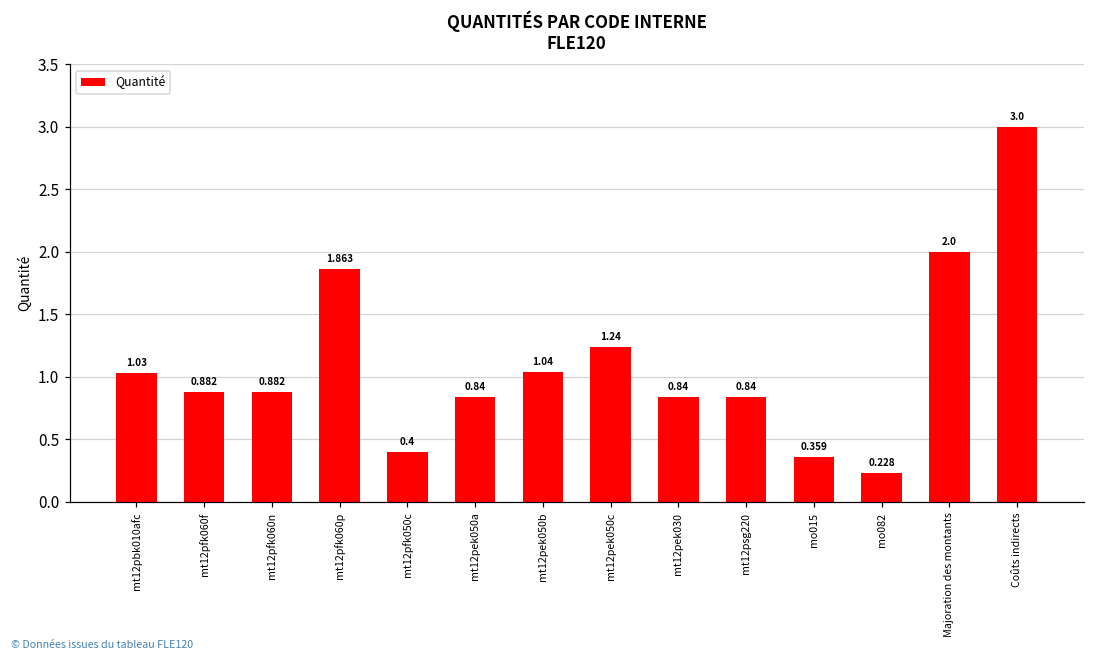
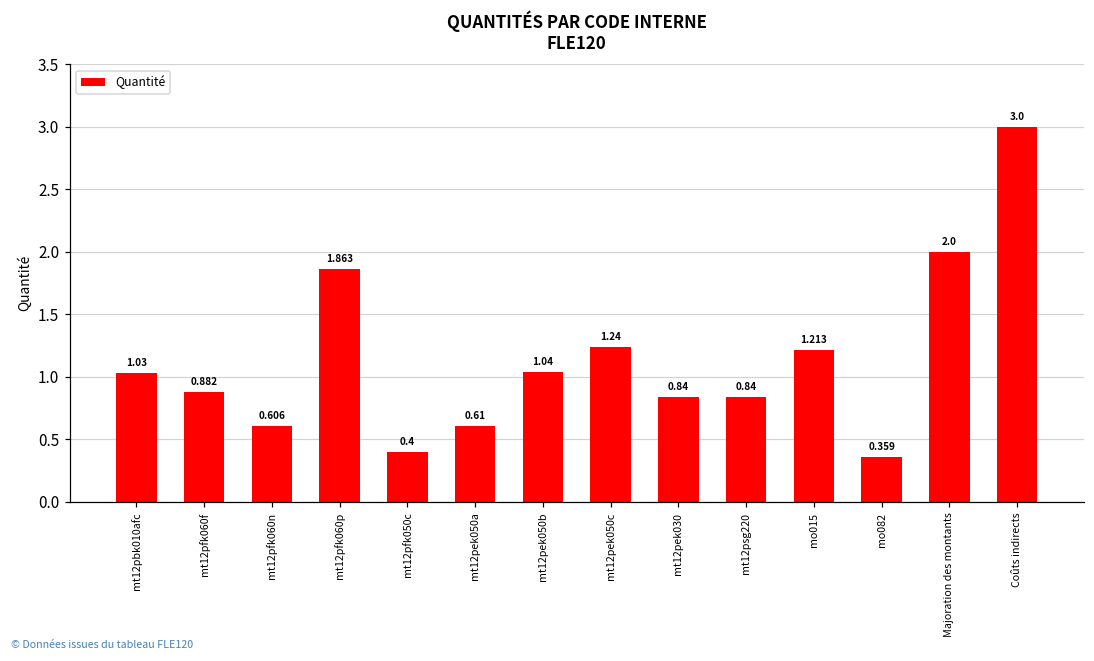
mt12pfk060n: 0.882 -> 0.606
mt12pek050a: 0.84 -> 0.61
mo015: 0.359 -> 1.213
mo082: 0.228 -> 0.359
